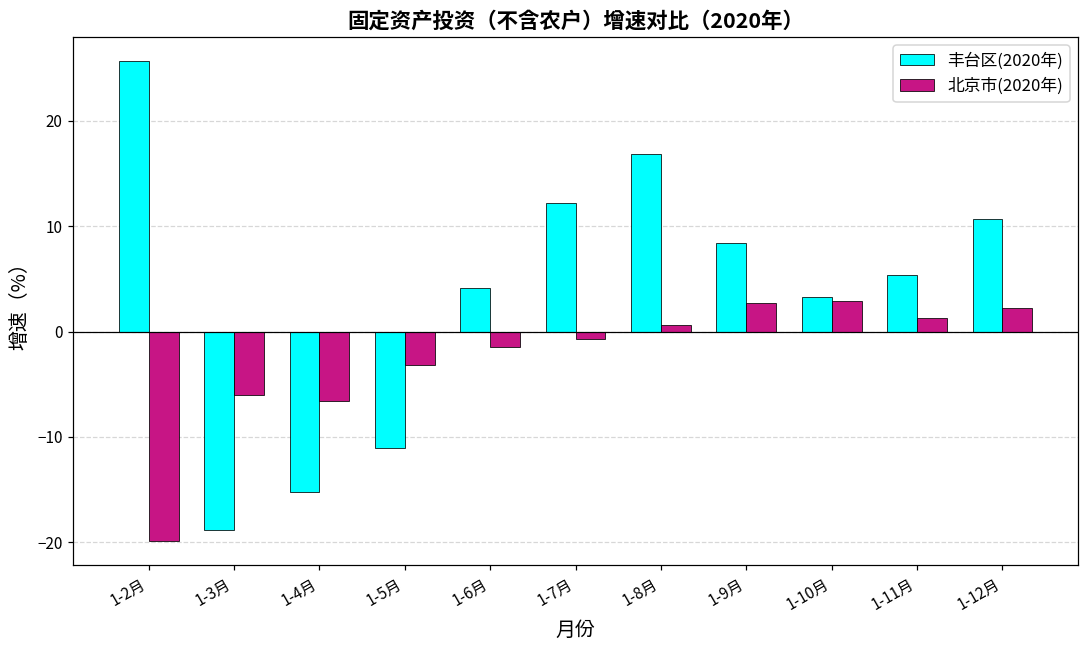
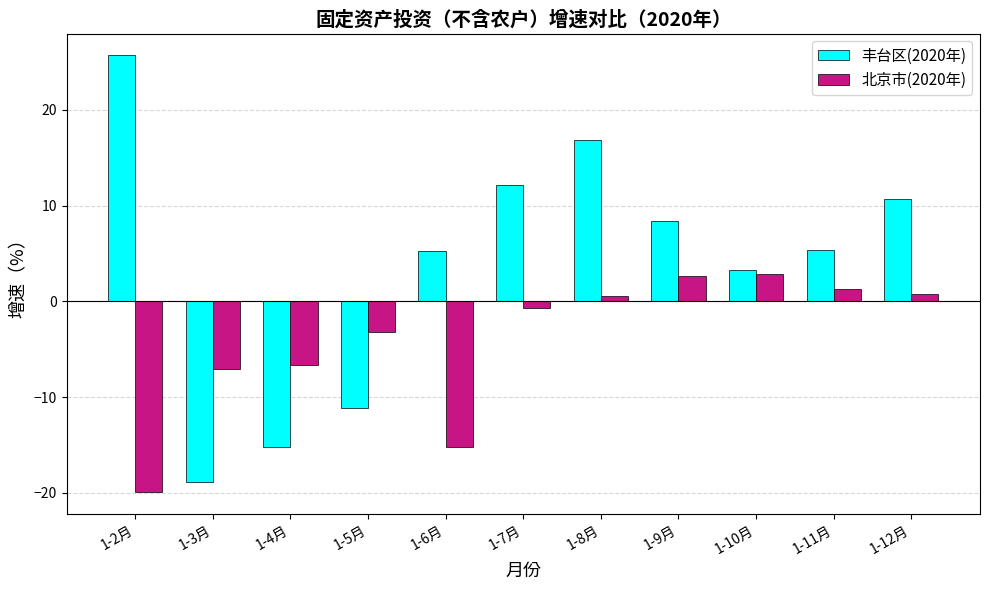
北京市(2020年), 1-3月: -6 -> -7
丰台区(2020年), 1-6月: 4 -> 5
北京市(2020年), 1-6月: -2 -> -15
北京市(2020年), 1-12月: 2 -> 1
